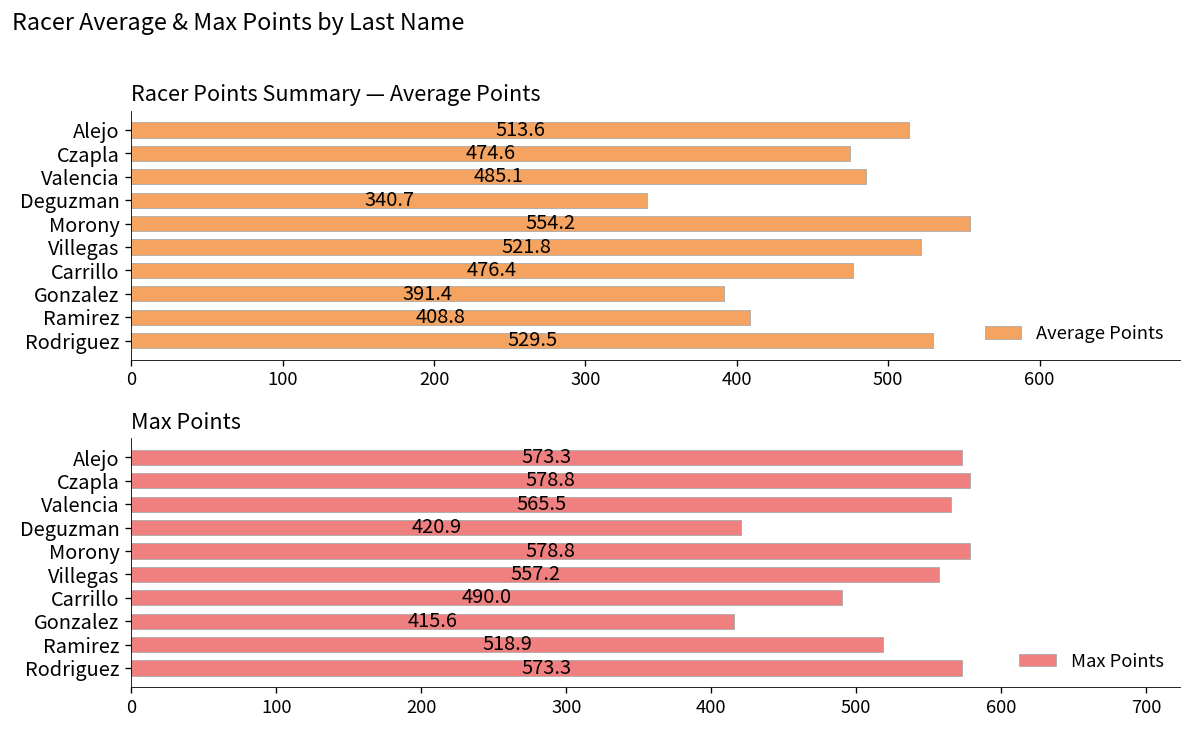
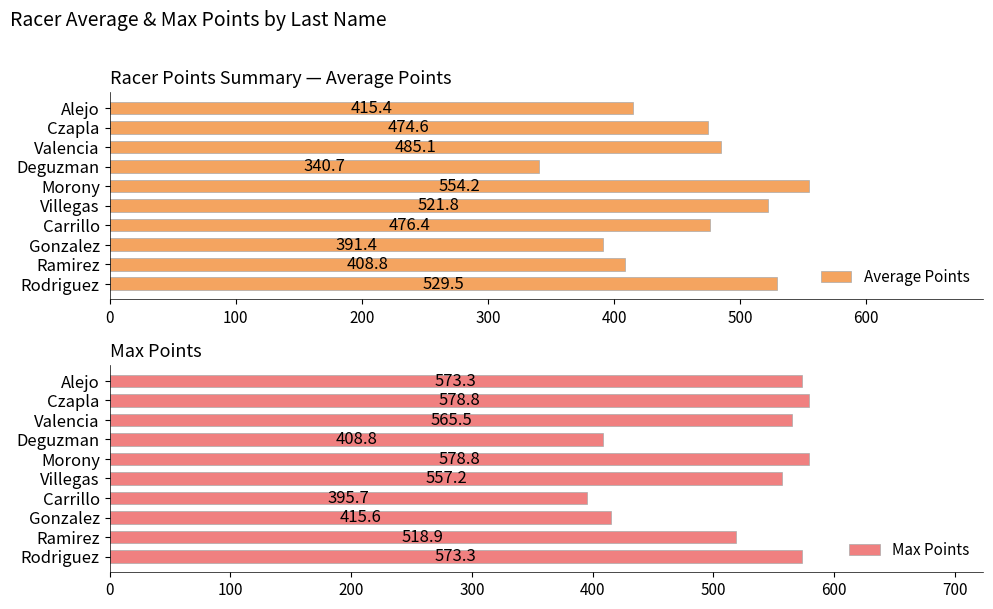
Racer Points Summary — Average Points, Alejo: 513.6 -> 415.4
Max Points, Deguzman: 420.9 -> 408.8
Max Points, Carrillo: 490.0 -> 395.7
